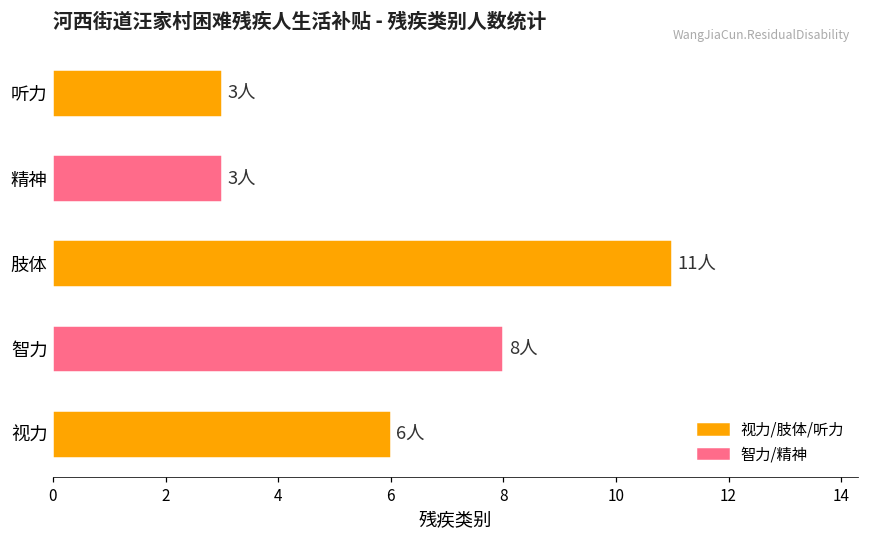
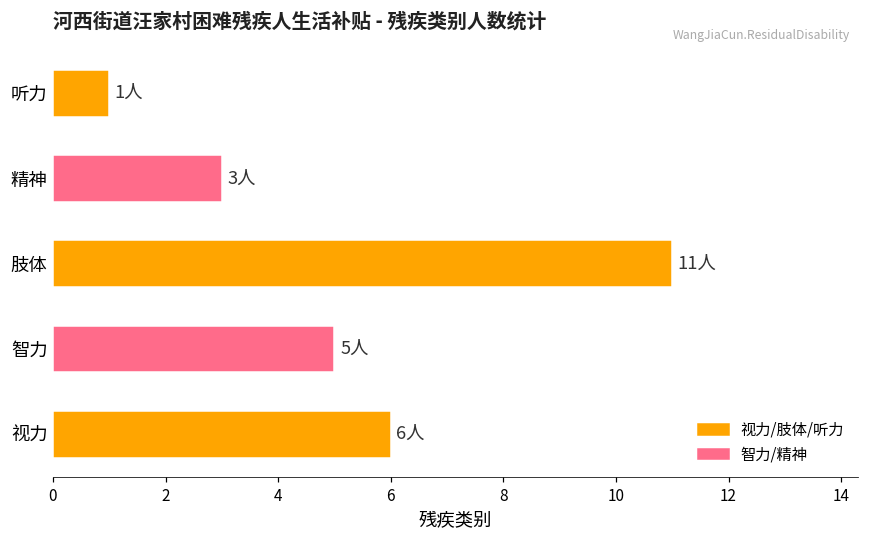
听力: 3人 -> 1人
智力: 8人 -> 5人
